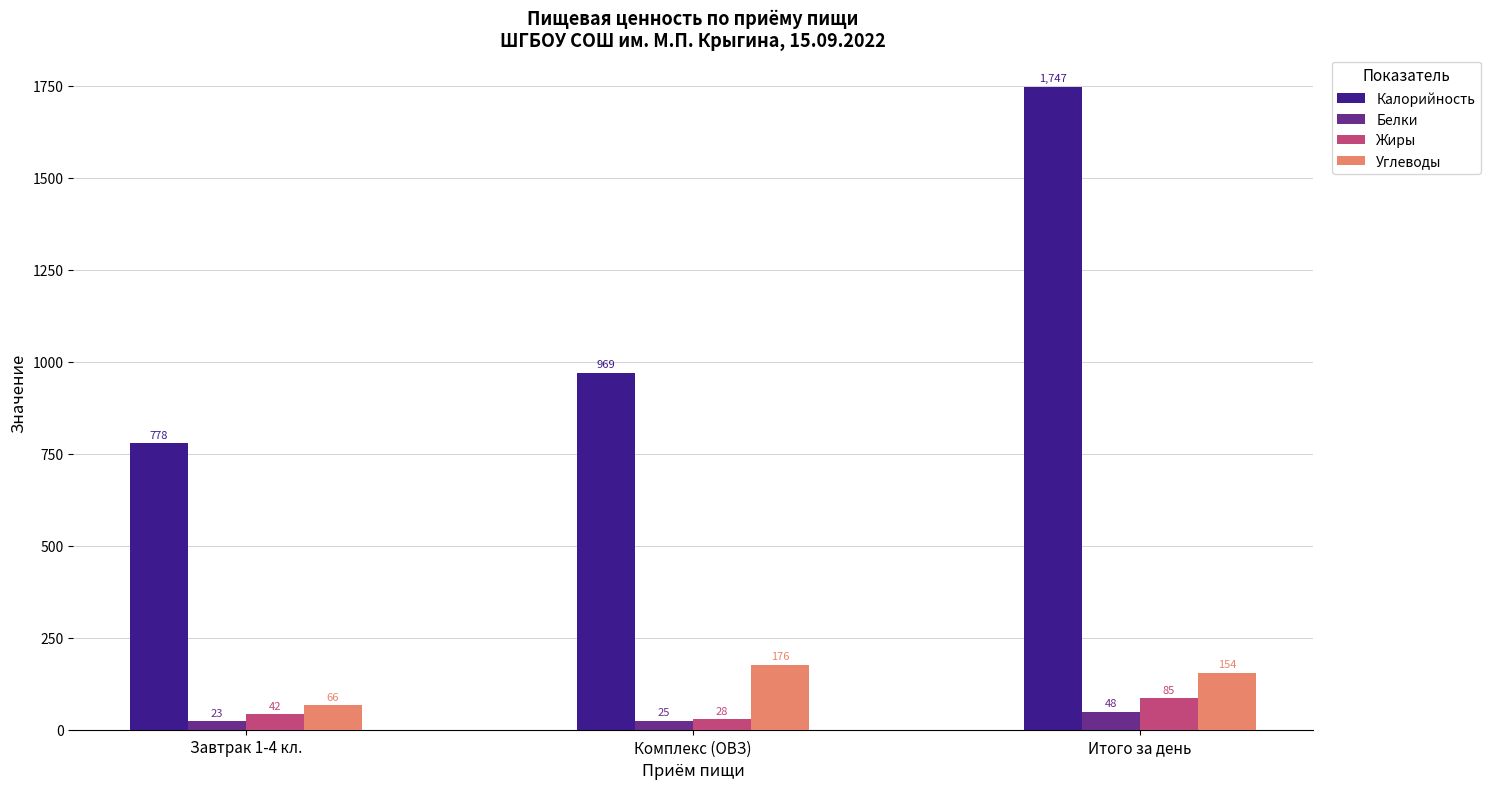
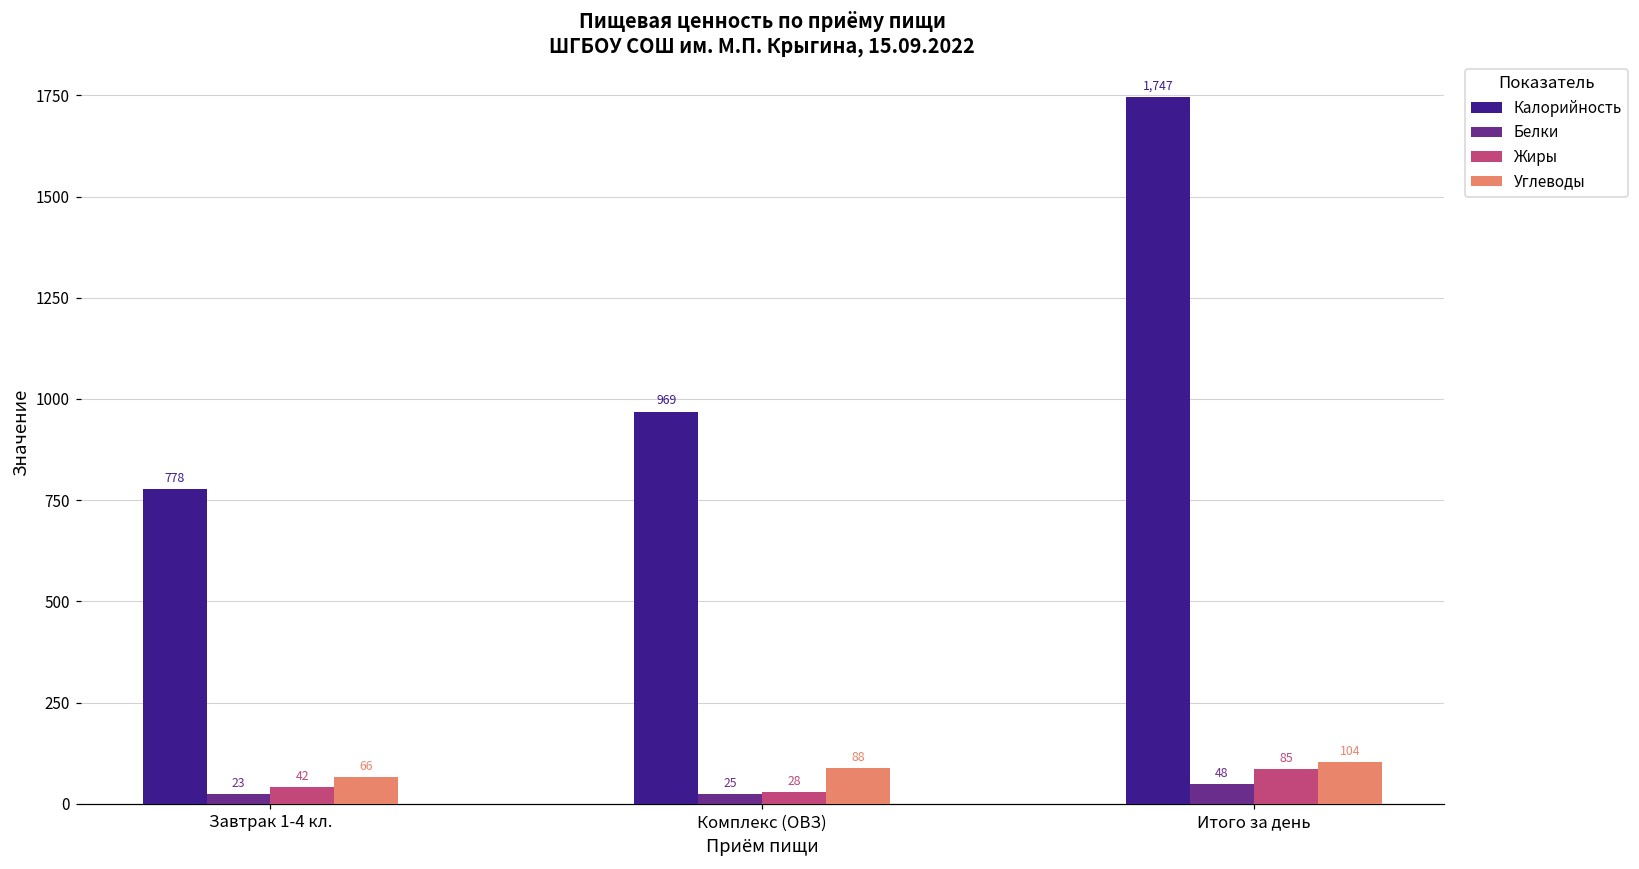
Углеводы, Комплекс (ОВЗ): 176 -> 88
Углеводы, Итого за день: 154 -> 104
